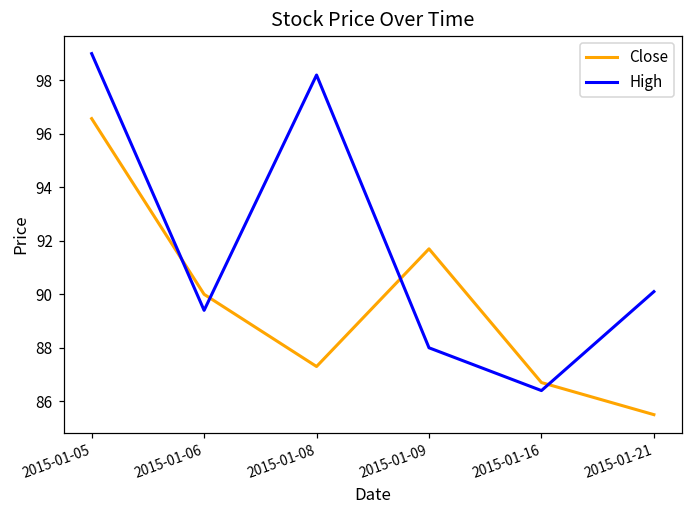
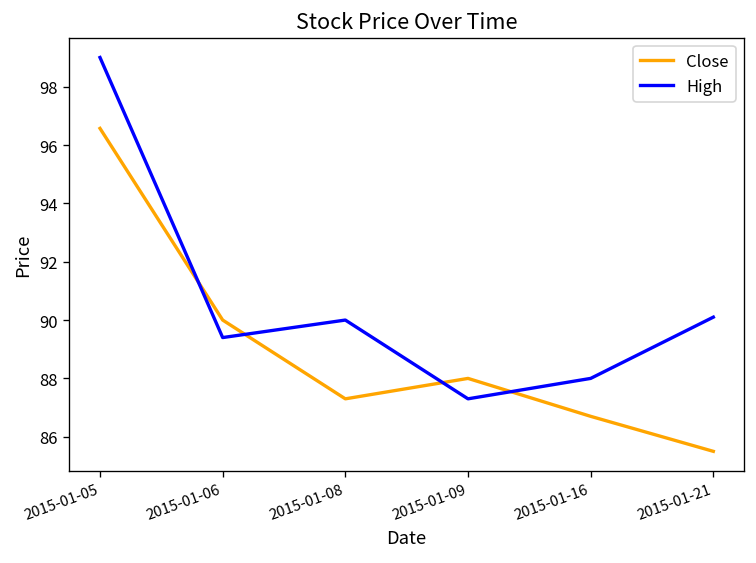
High, 2015-01-08: 98.2 -> 90.0
Close, 2015-01-09: 91.7 -> 88.0
High, 2015-01-09: 88.0 -> 87.3
High, 2015-01-16: 86.4 -> 88.0
